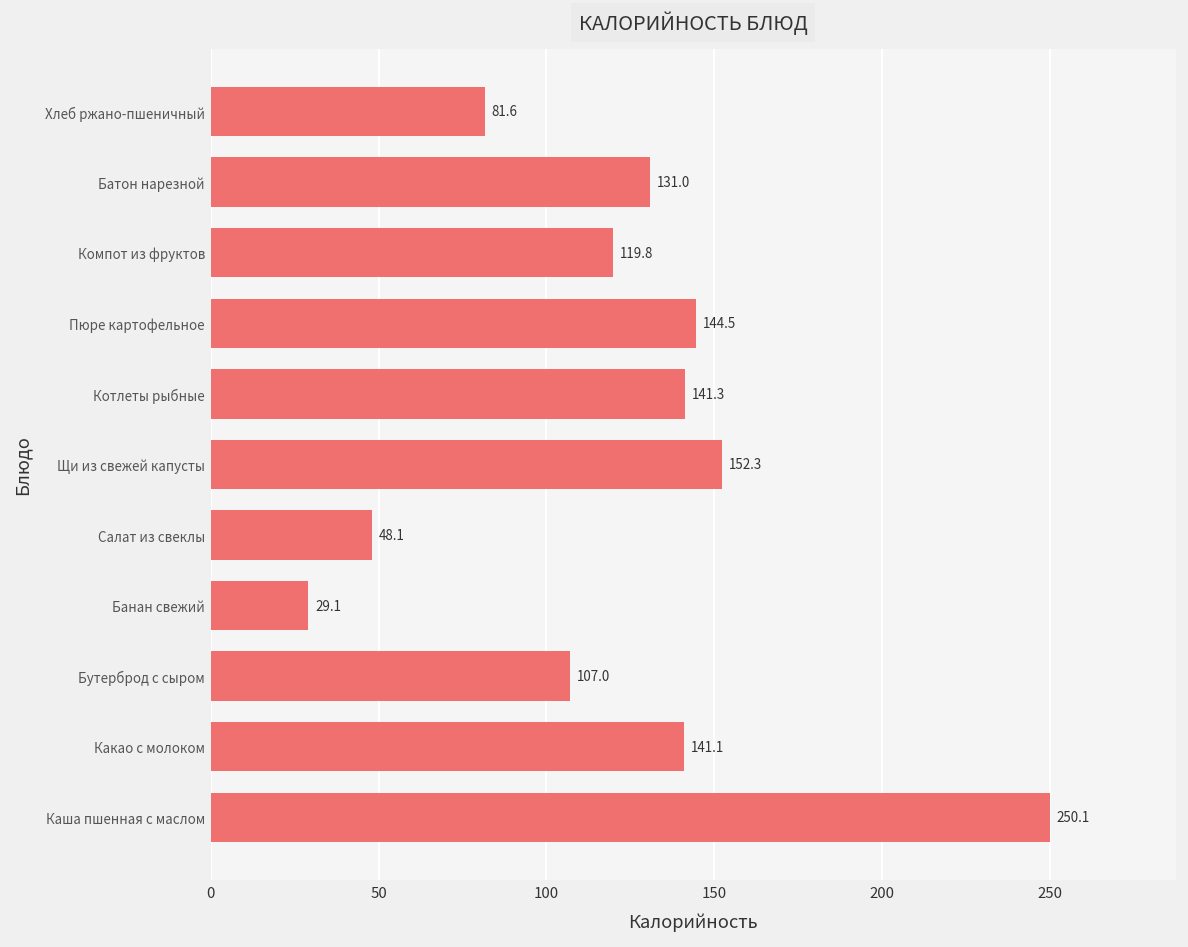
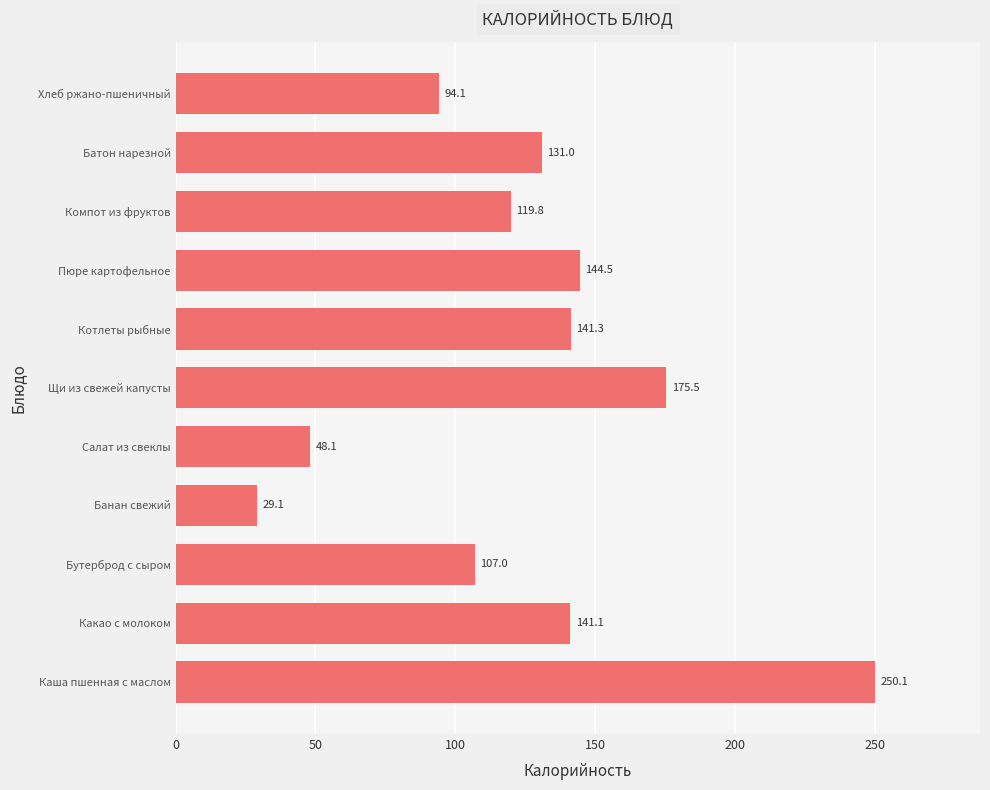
Хлеб ржано-пшеничный: 81.6 -> 94.1
Щи из свежей капусты: 152.3 -> 175.5
